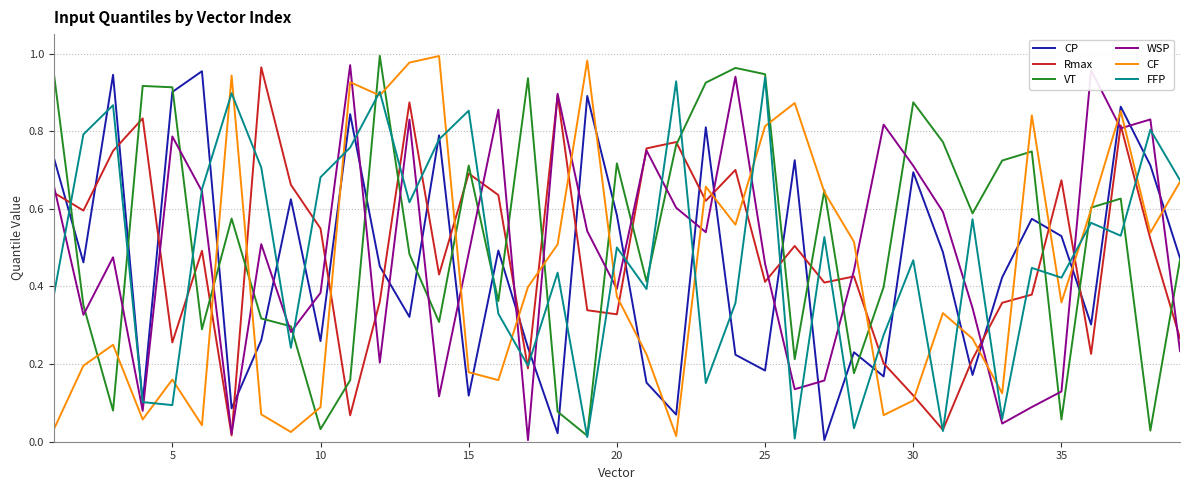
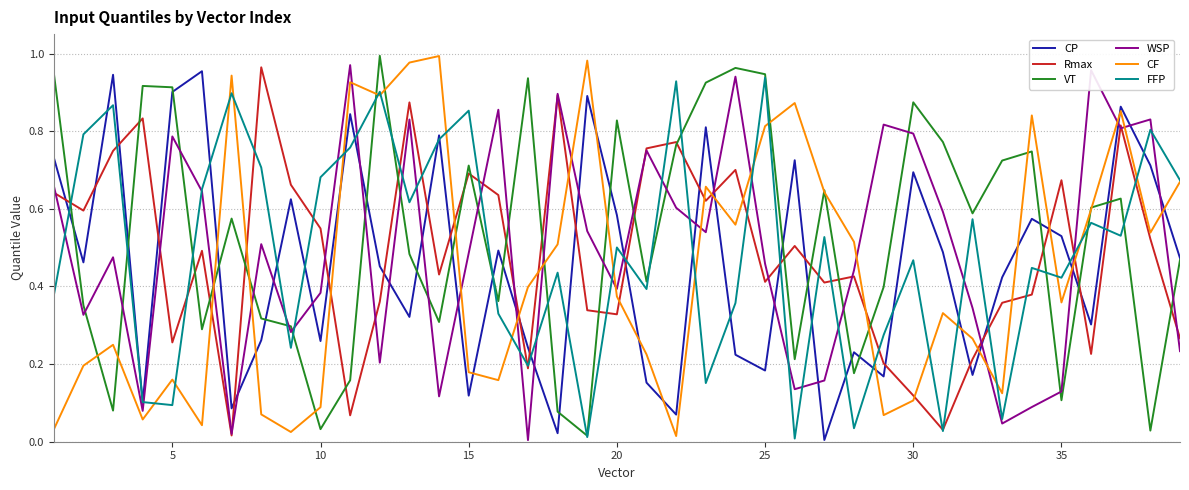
VT, 20: 0.72 -> 0.83
WSP, 30: 0.71 -> 0.79
VT, 35: 0.06 -> 0.11
